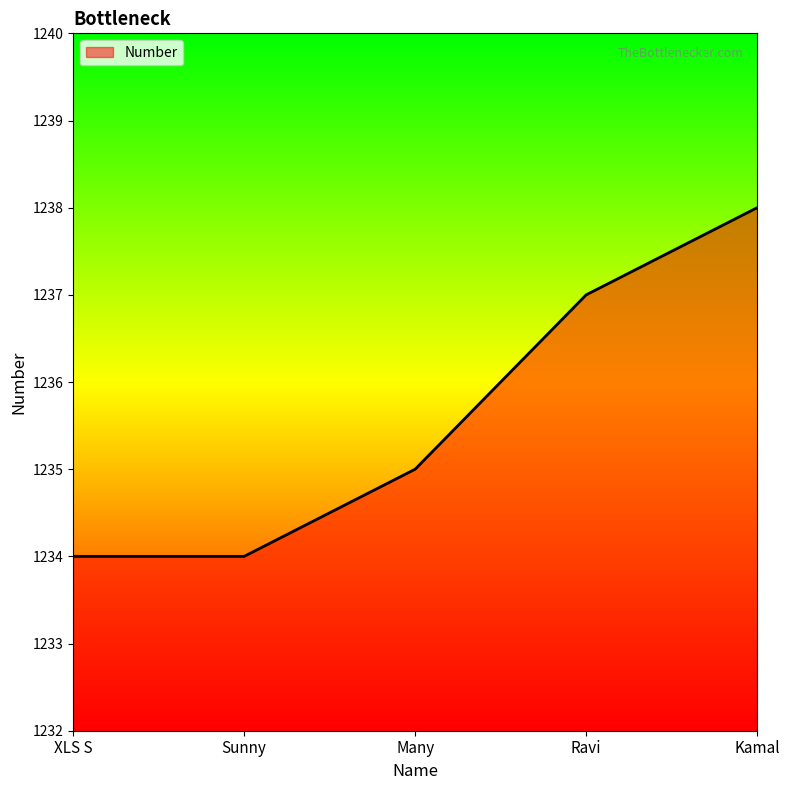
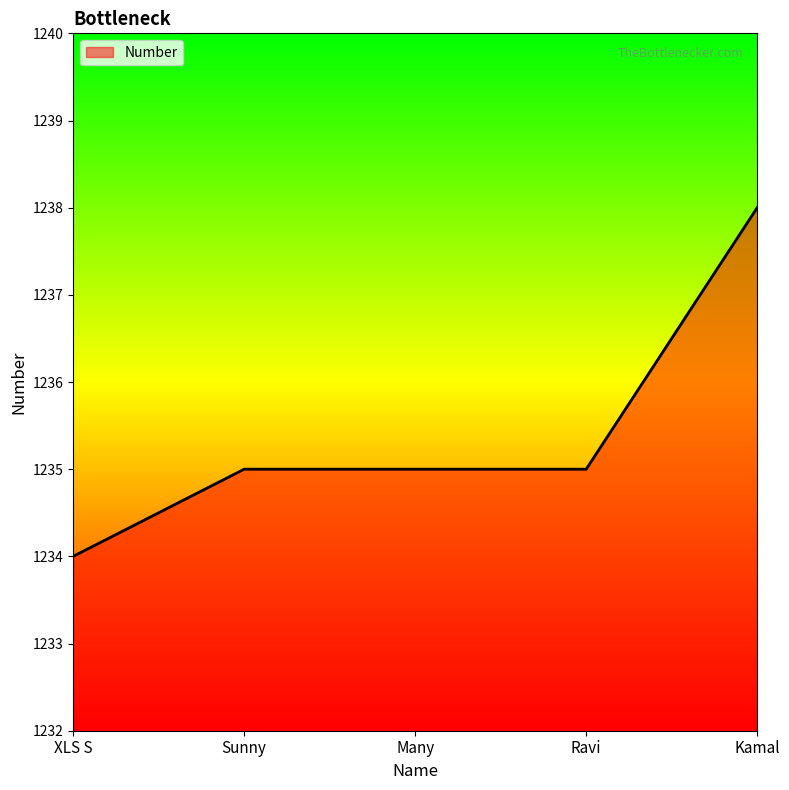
Sunny: 1234 -> 1235
Ravi: 1237 -> 1235
